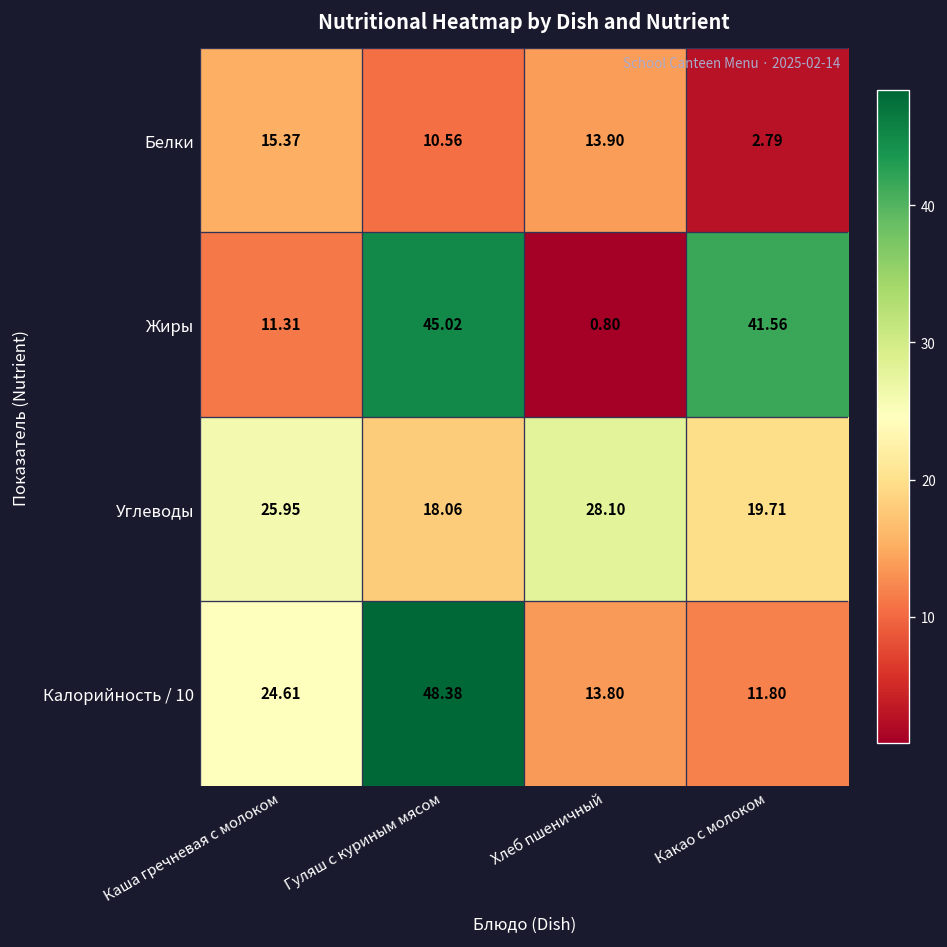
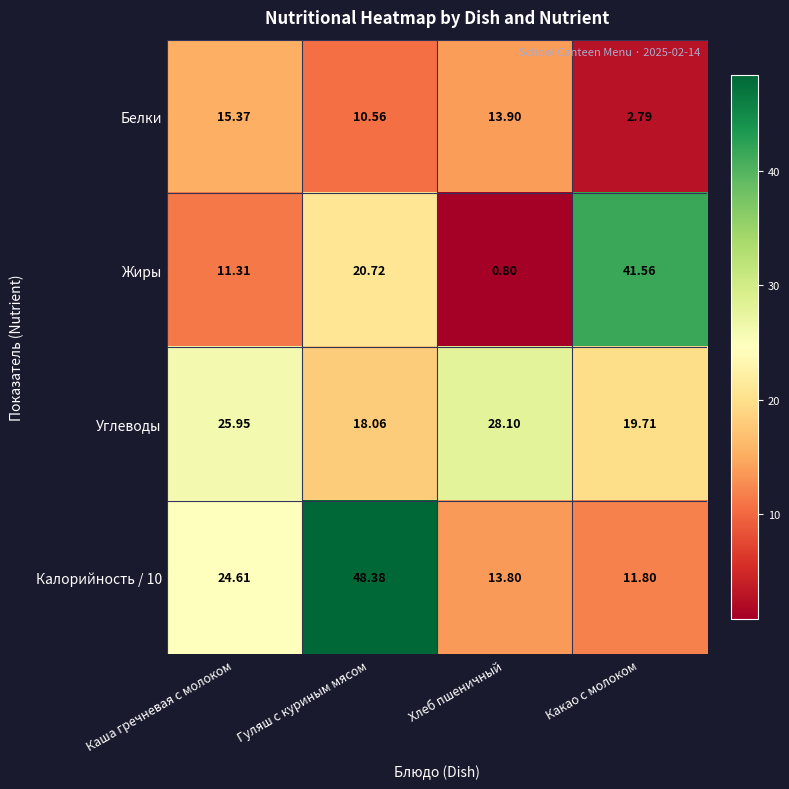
Жиры, Гуляш с куриным мясом: 45.02 -> 20.72
